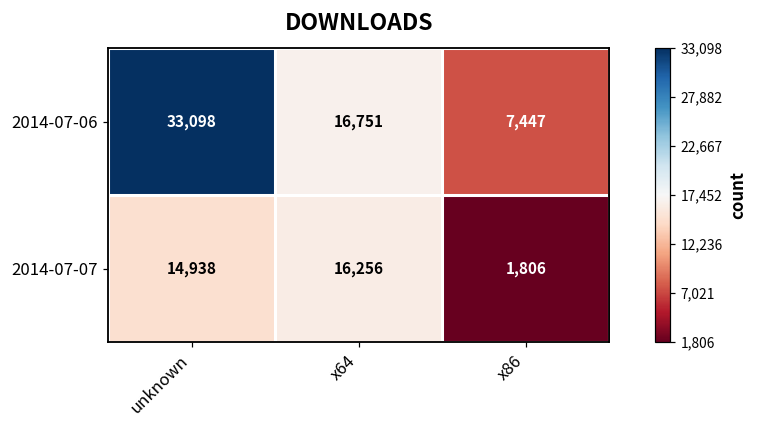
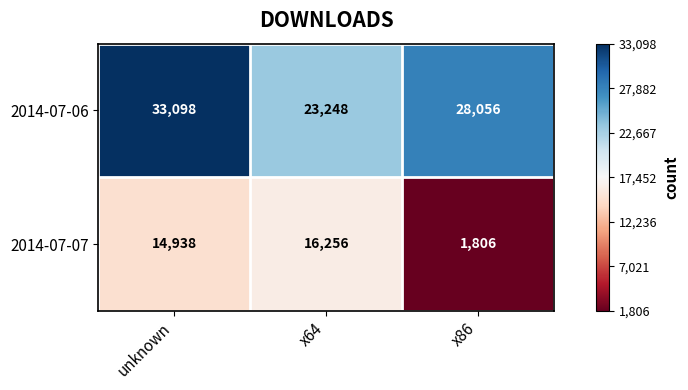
2014-07-06, x64: 16,751 -> 23,248
2014-07-06, x86: 7,447 -> 28,056
